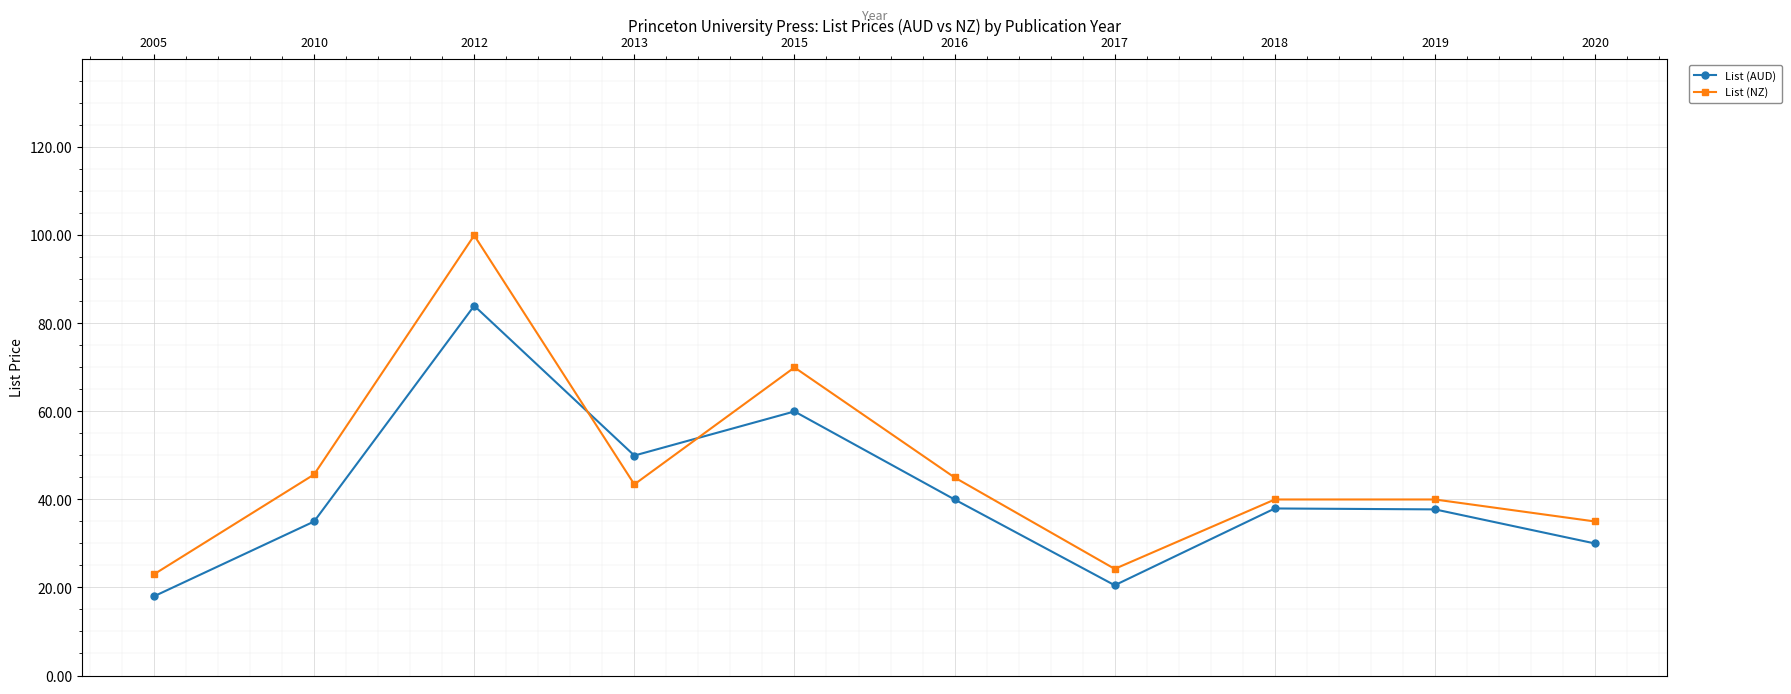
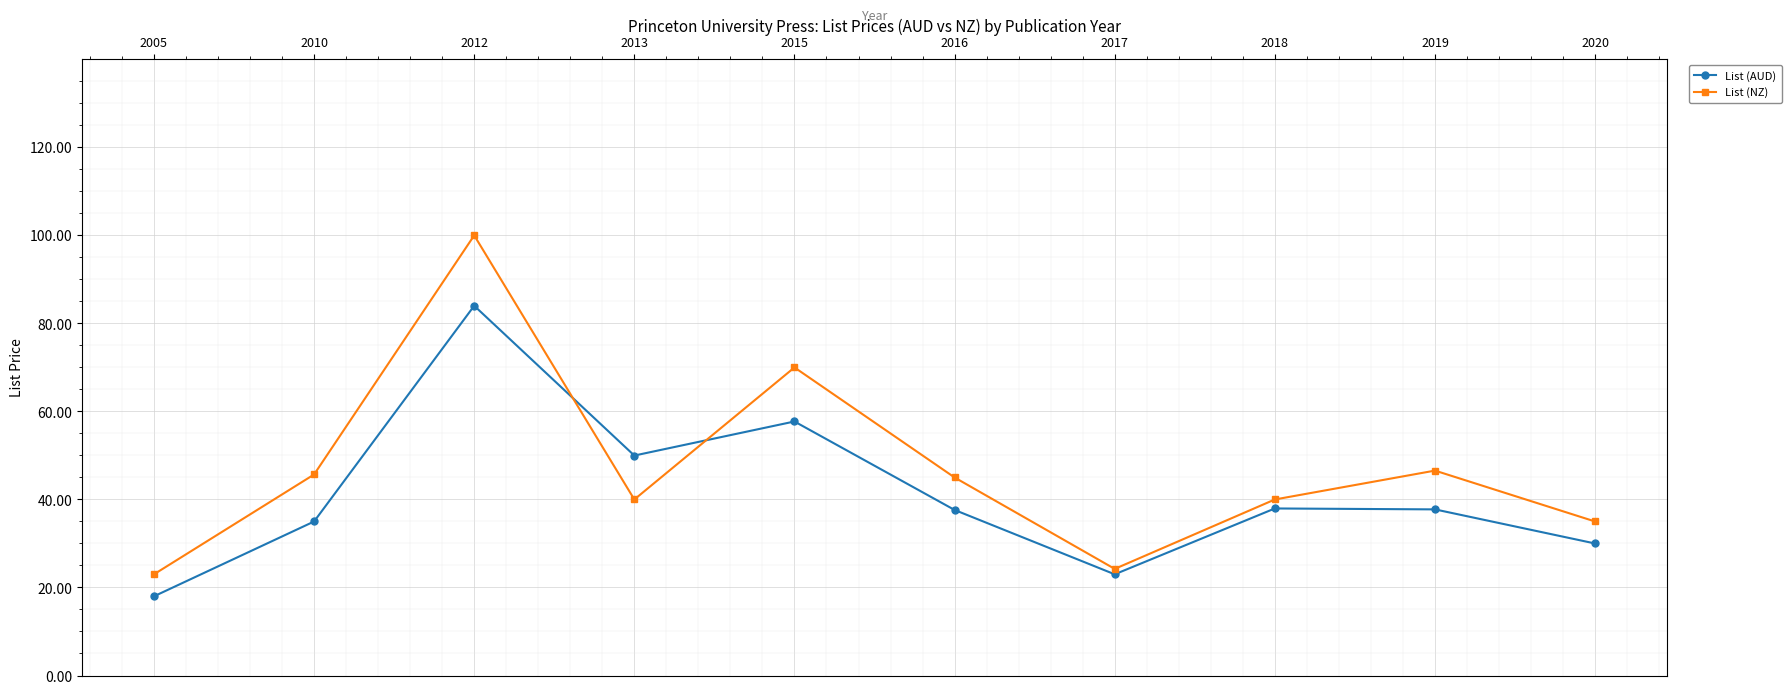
List (NZ), 2013: 43 -> 40
List (AUD), 2015: 60 -> 58
List (AUD), 2016: 40 -> 38
List (AUD), 2017: 21 -> 23
List (NZ), 2019: 40 -> 47
